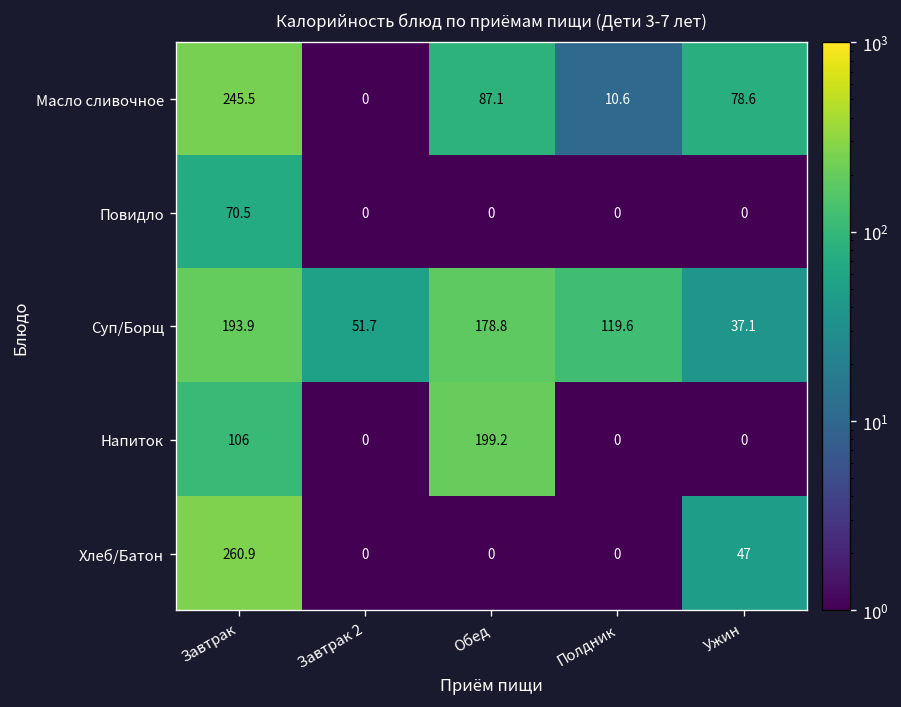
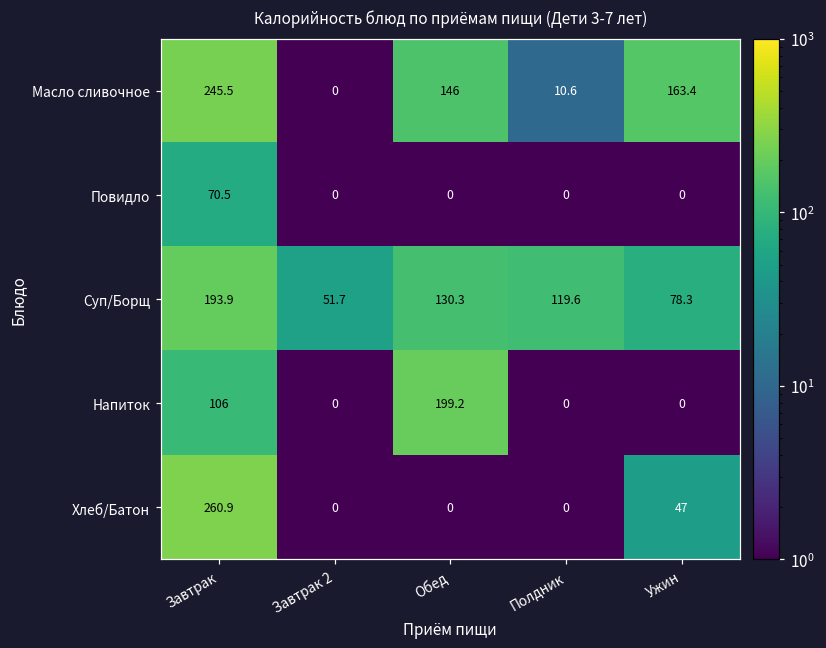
Масло сливочное, Обед: 87.1 -> 146
Масло сливочное, Ужин: 78.6 -> 163.4
Суп/Борщ, Обед: 178.8 -> 130.3
Суп/Борщ, Ужин: 37.1 -> 78.3
